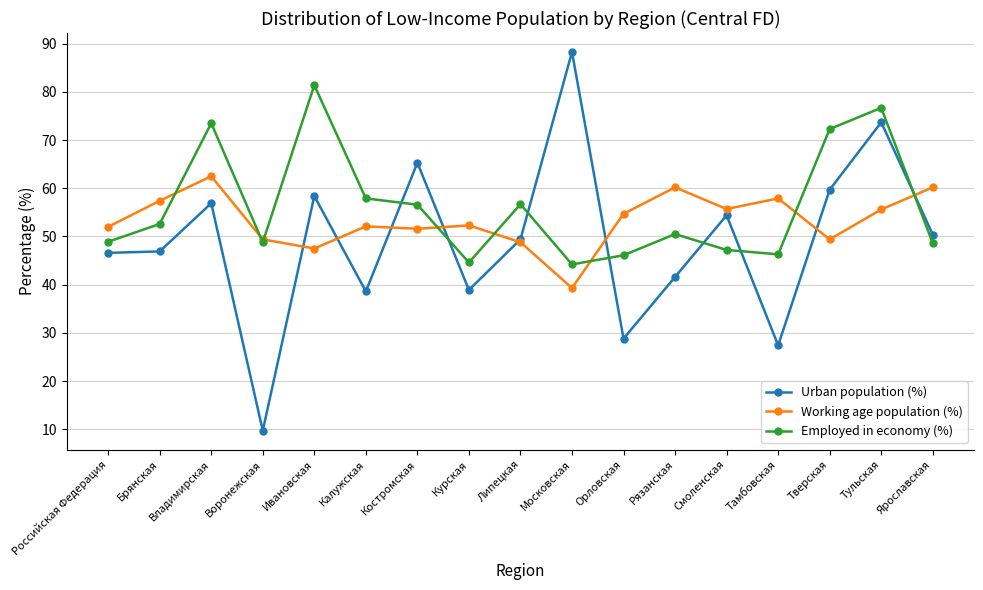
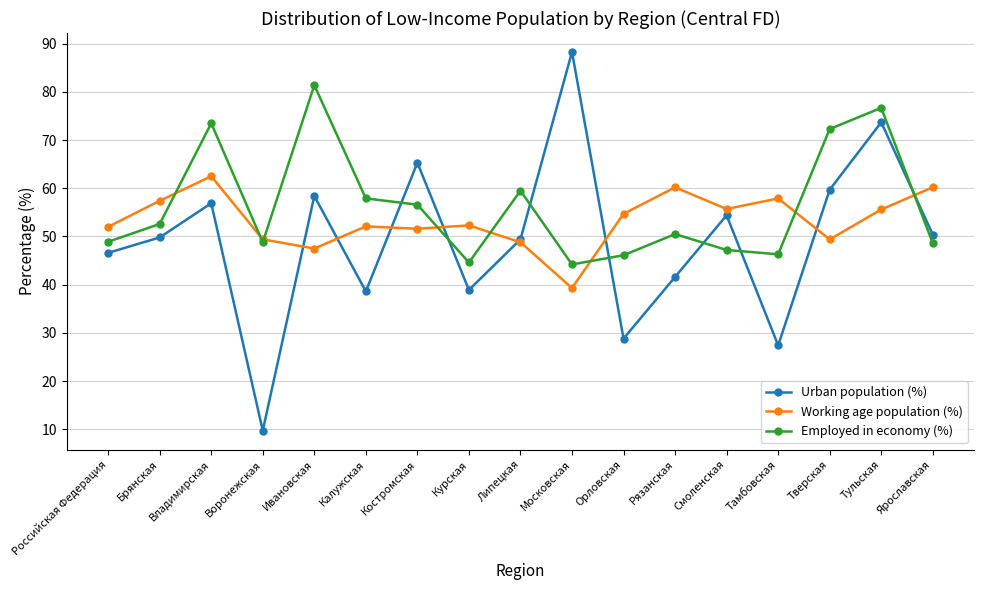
Urban population (%), Брянская: 47 -> 50
Employed in economy (%), Липецкая: 57 -> 60
